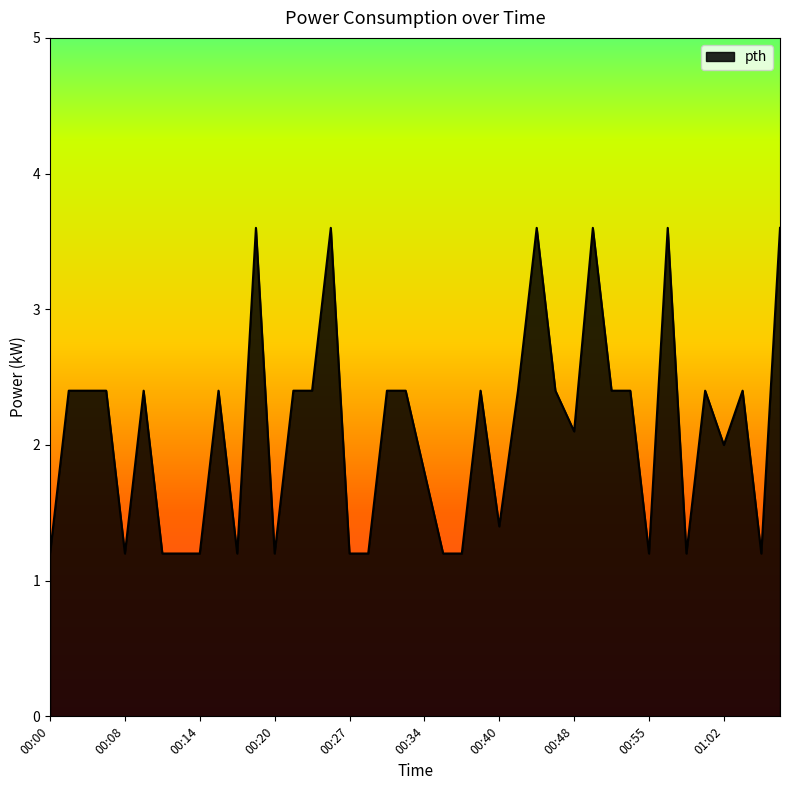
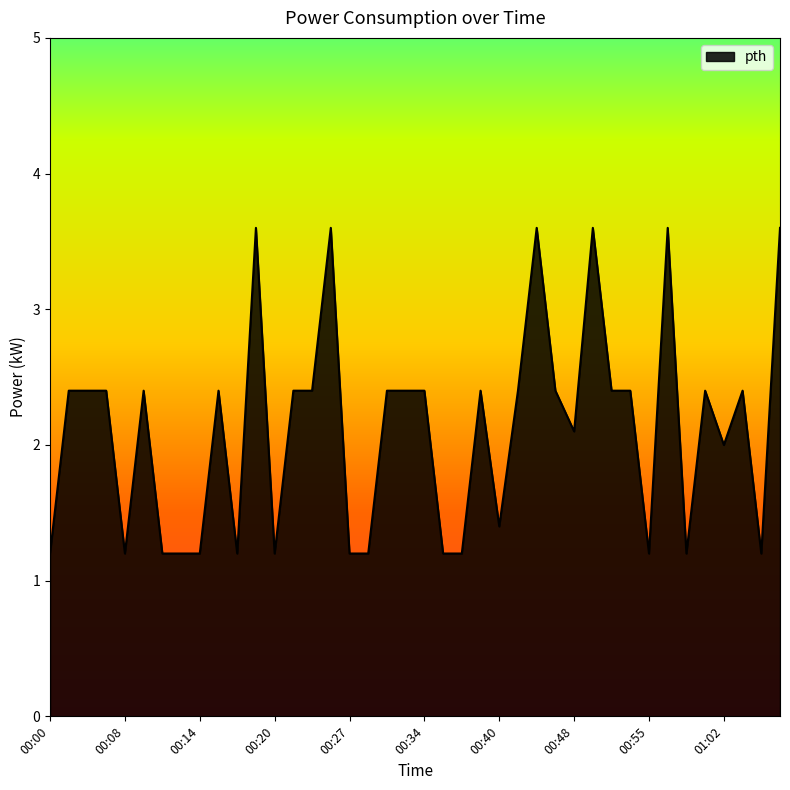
00:34: 1.8 -> 2.4
